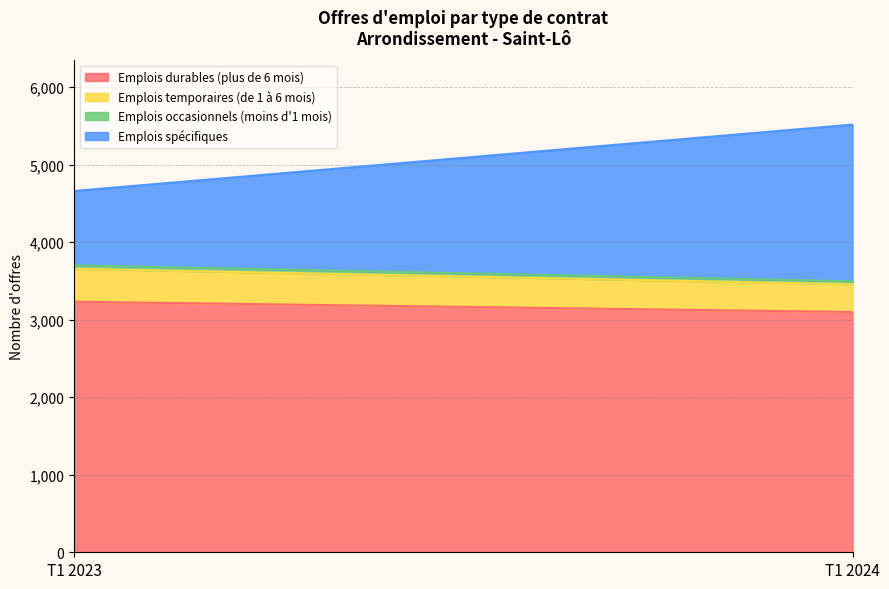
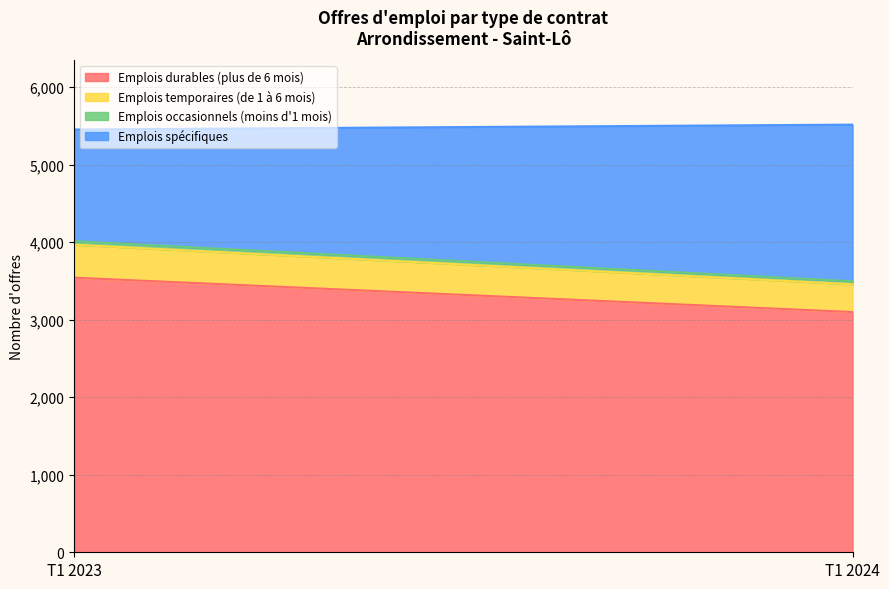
Emplois durables (plus de 6 mois), T1 2023: 3,200 -> 3,500
Emplois spécifiques, T1 2023: 1,000 -> 1,400
